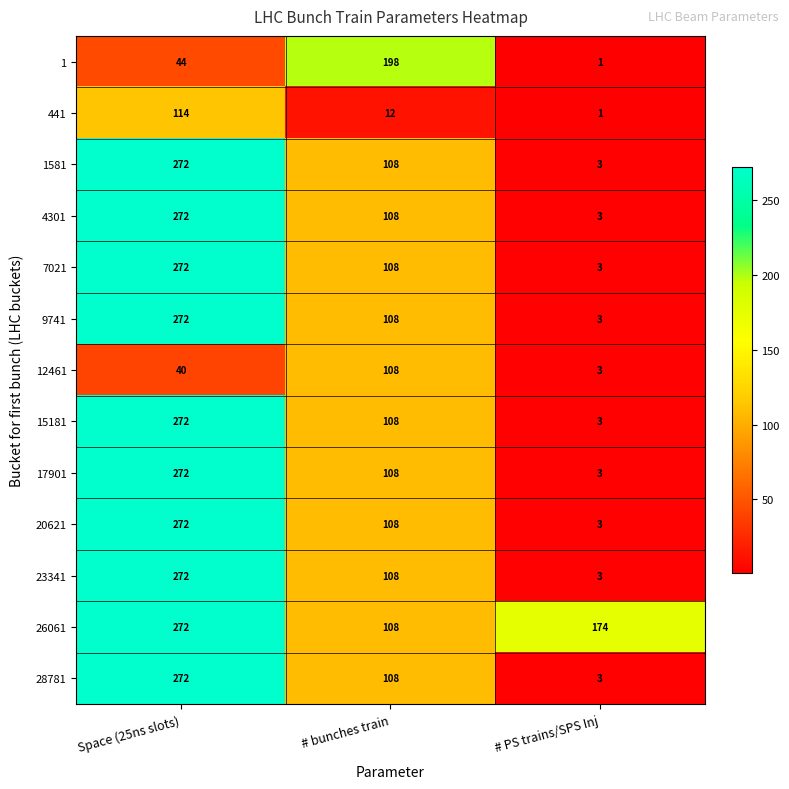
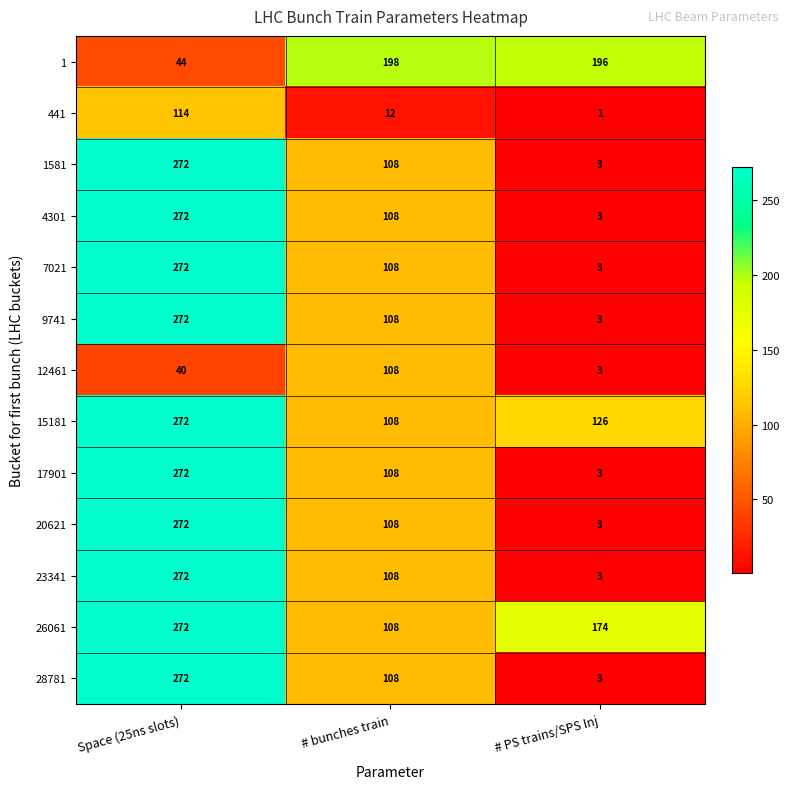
1, # PS trains/SPS Inj: 1 -> 196
15181, # PS trains/SPS Inj: 3 -> 126
